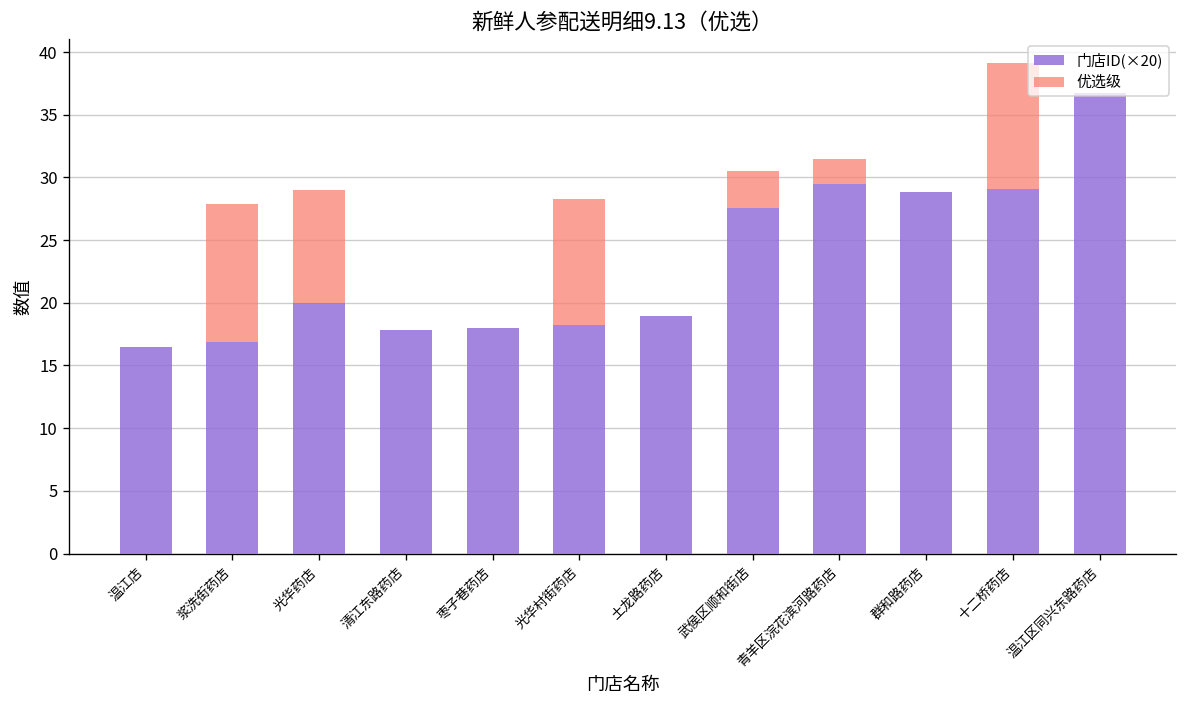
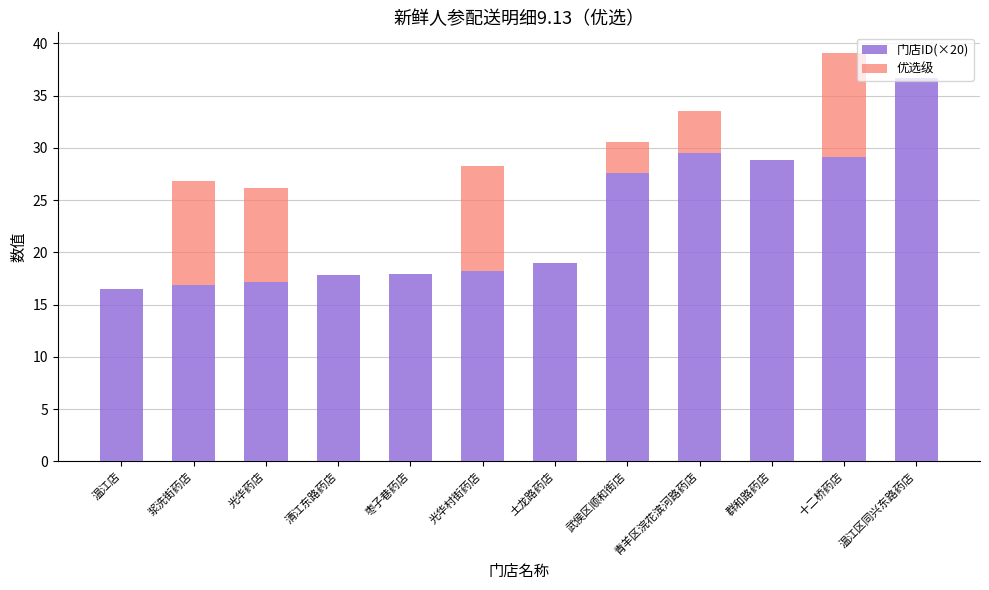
优选级, 浆洗街药店: 11 -> 10
门店ID(×20), 光华药店: 20.0 -> 17.2
优选级, 青羊区浣花滨河路药店: 2 -> 4
